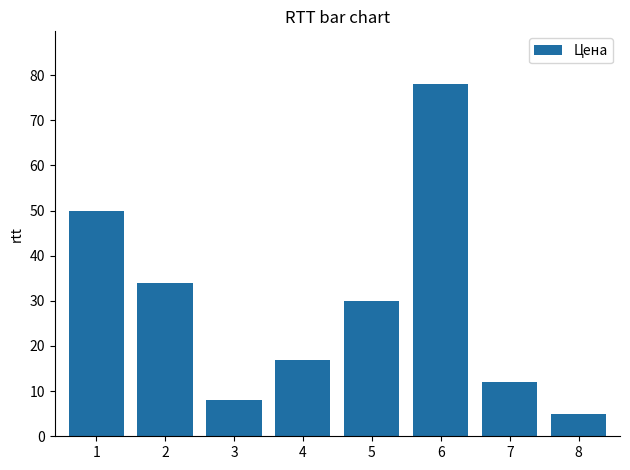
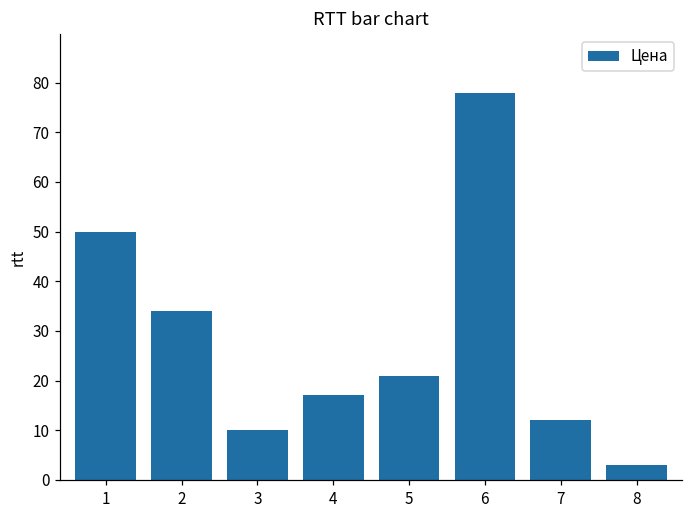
3: 8 -> 10
5: 30 -> 21
8: 5 -> 3
